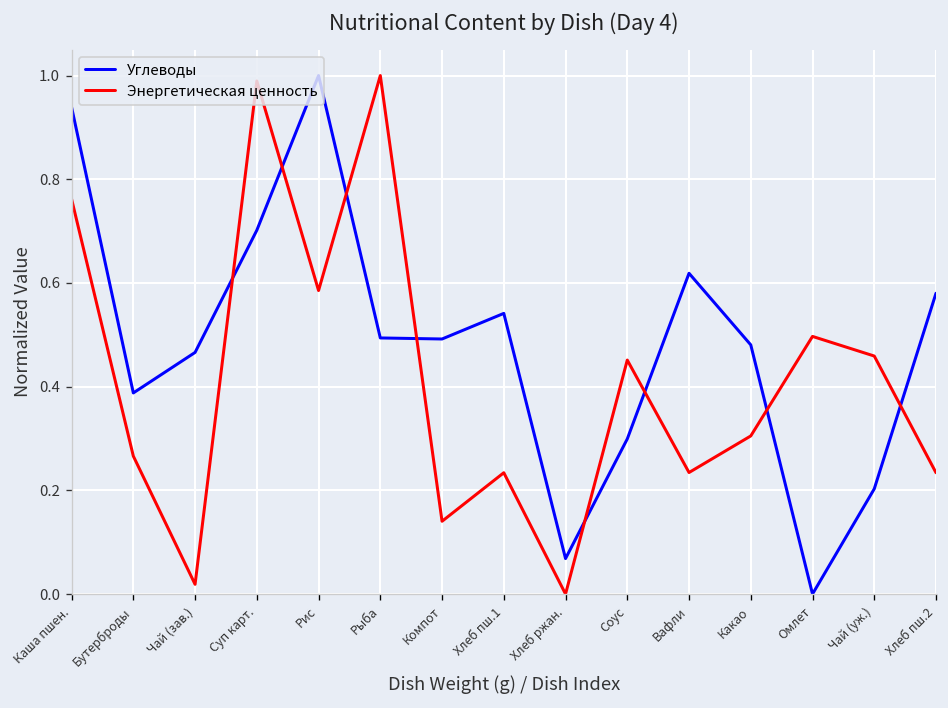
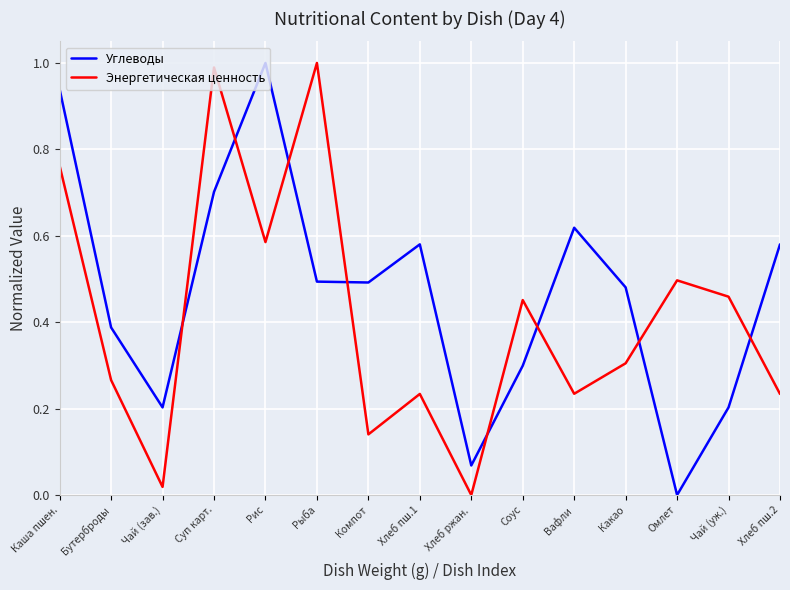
Углеводы, Чай (зав.): 0.47 -> 0.20
Углеводы, Хлеб пш.1: 0.54 -> 0.58
